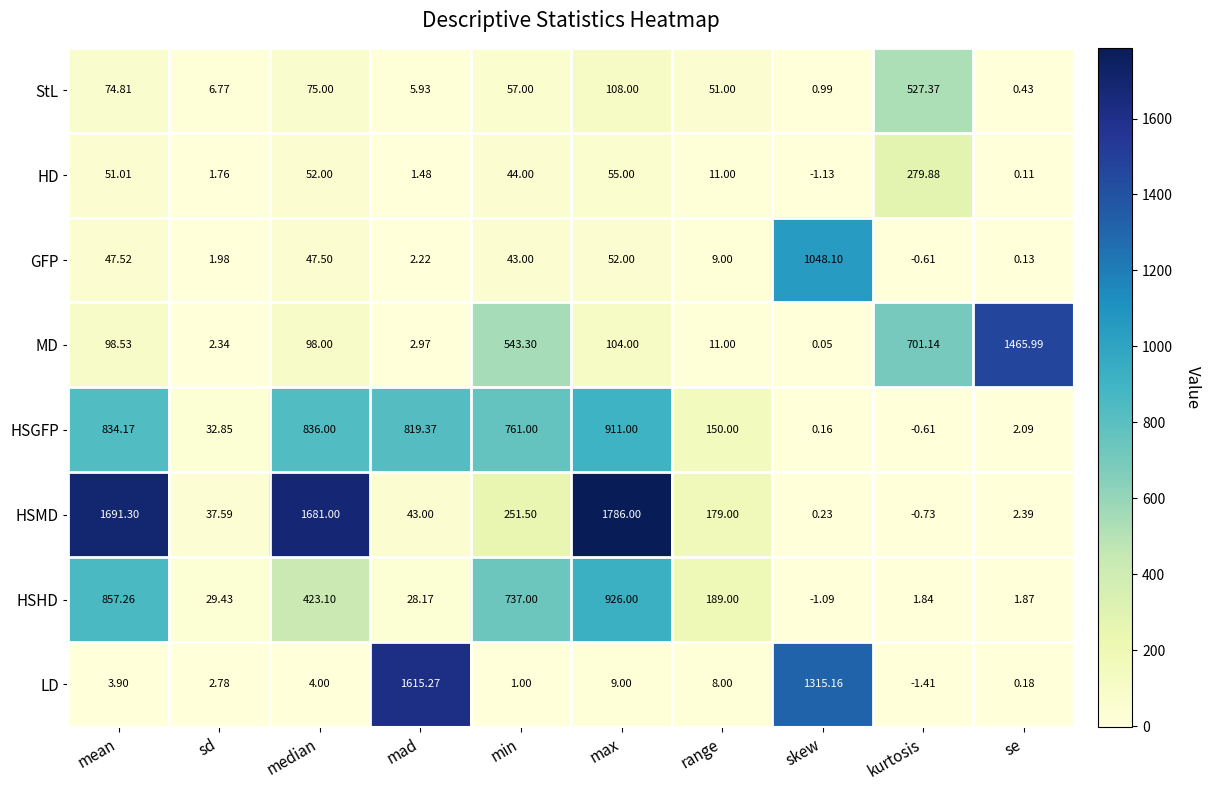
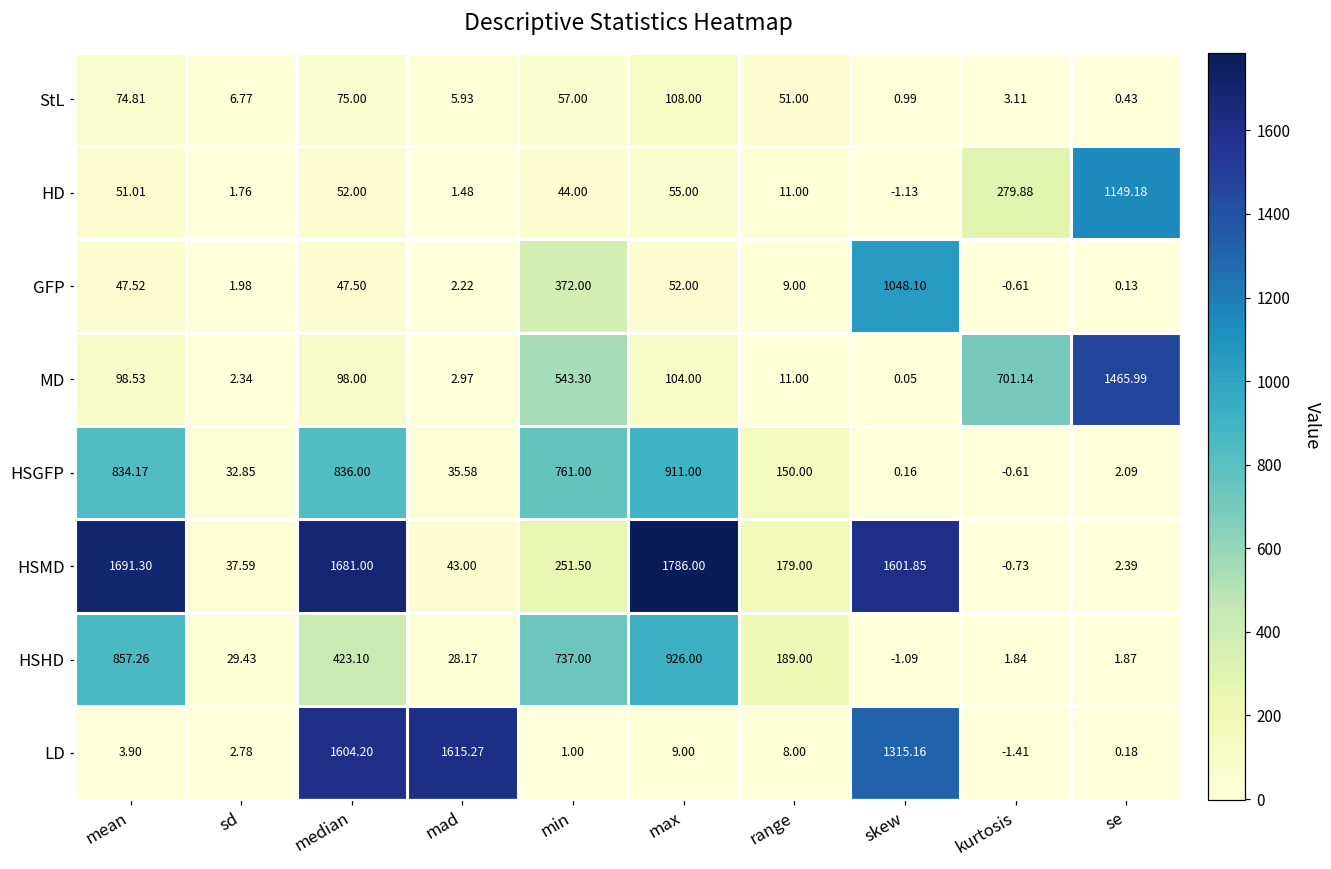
StL, kurtosis: 527.37 -> 3.11
HD, se: 0.11 -> 1149.18
GFP, min: 43.00 -> 372.00
HSGFP, mad: 819.37 -> 35.58
HSMD, skew: 0.23 -> 1601.85
LD, median: 4.00 -> 1604.20
